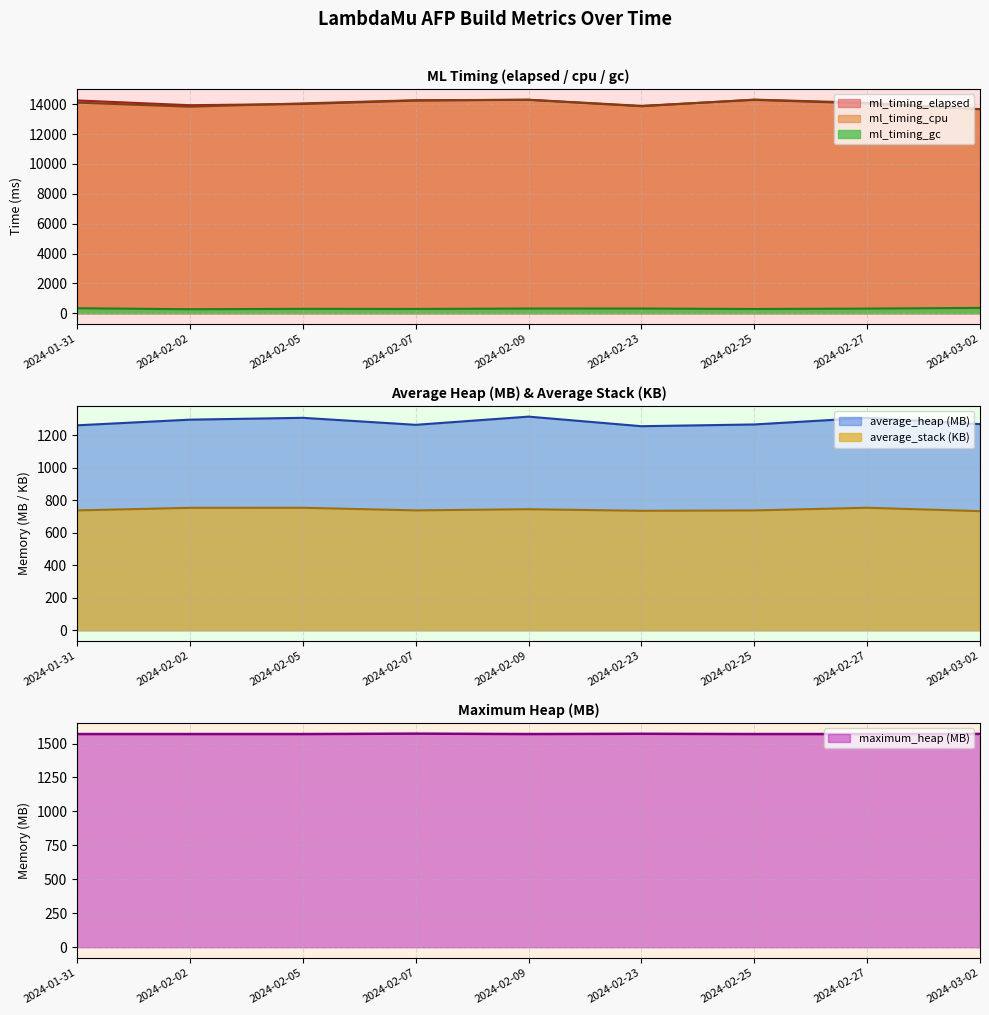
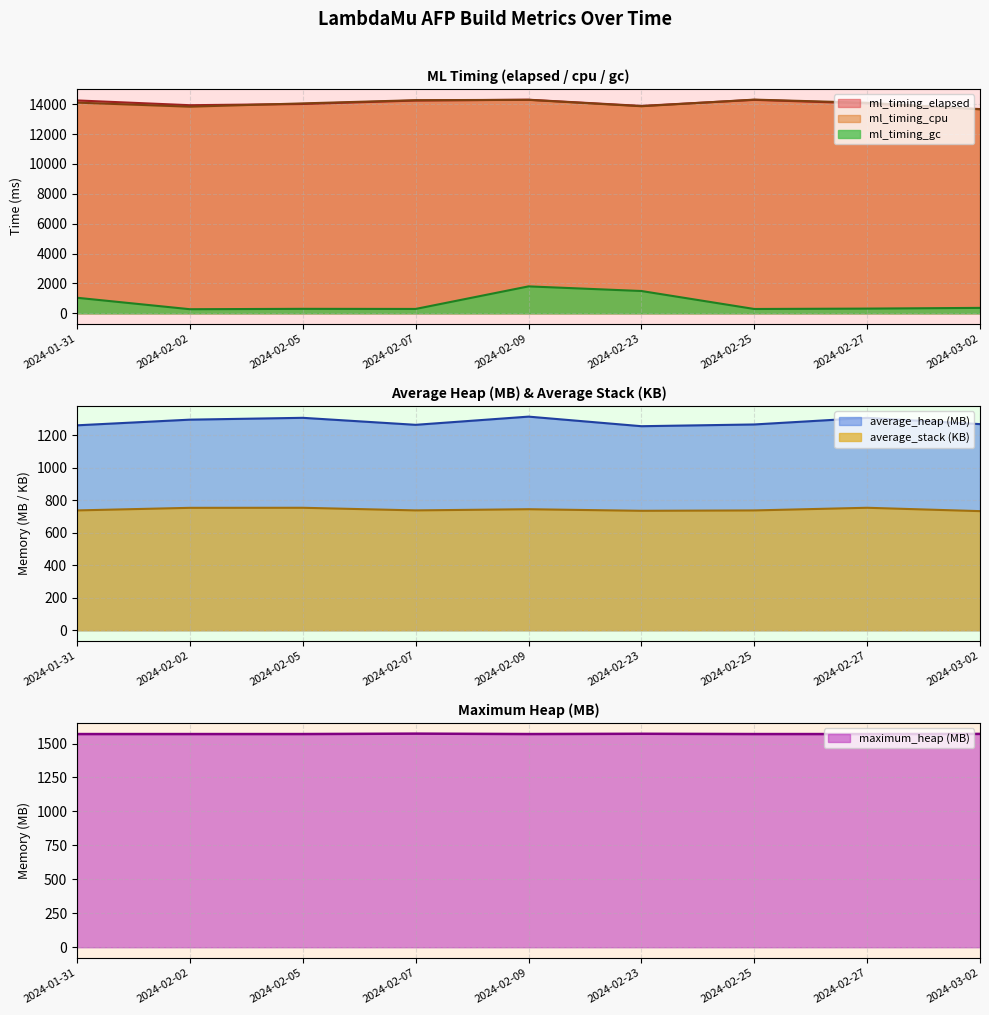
ML Timing (elapsed / cpu / gc), ml_timing_gc, 2024-01-31: 300 -> 1000
ML Timing (elapsed / cpu / gc), ml_timing_gc, 2024-02-09: 300 -> 1800
ML Timing (elapsed / cpu / gc), ml_timing_gc, 2024-02-23: 300 -> 1500
